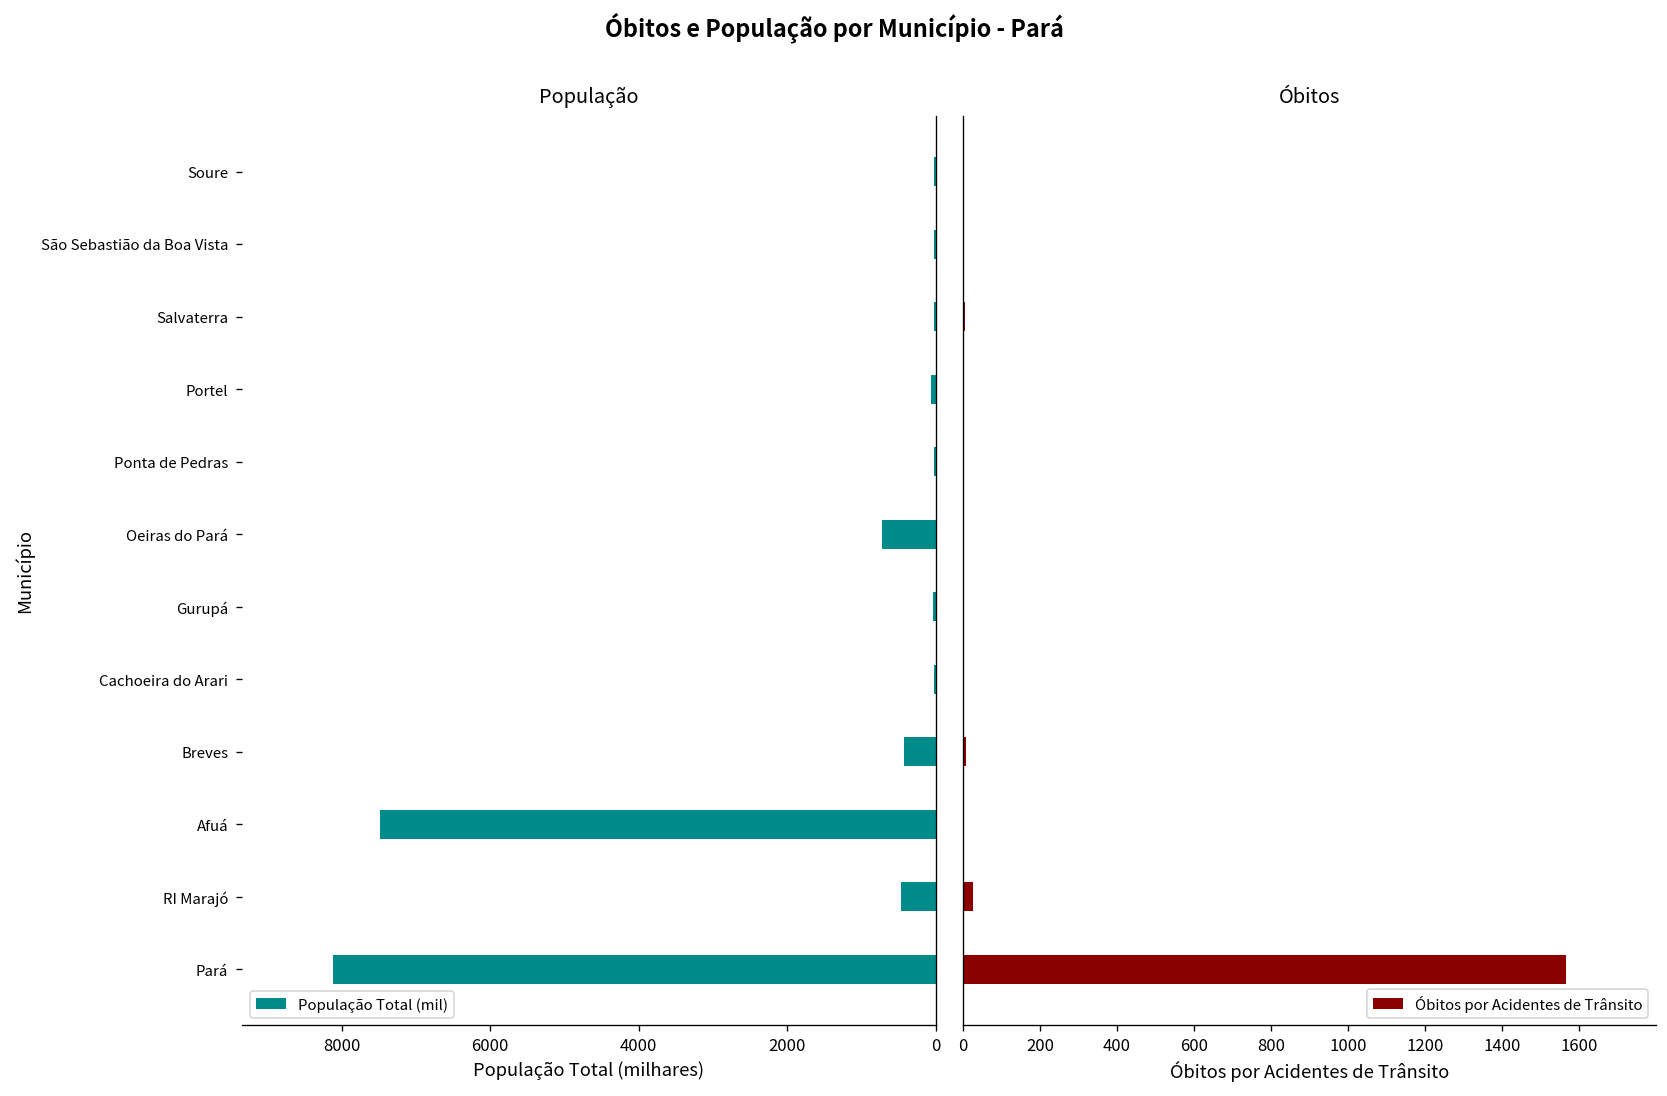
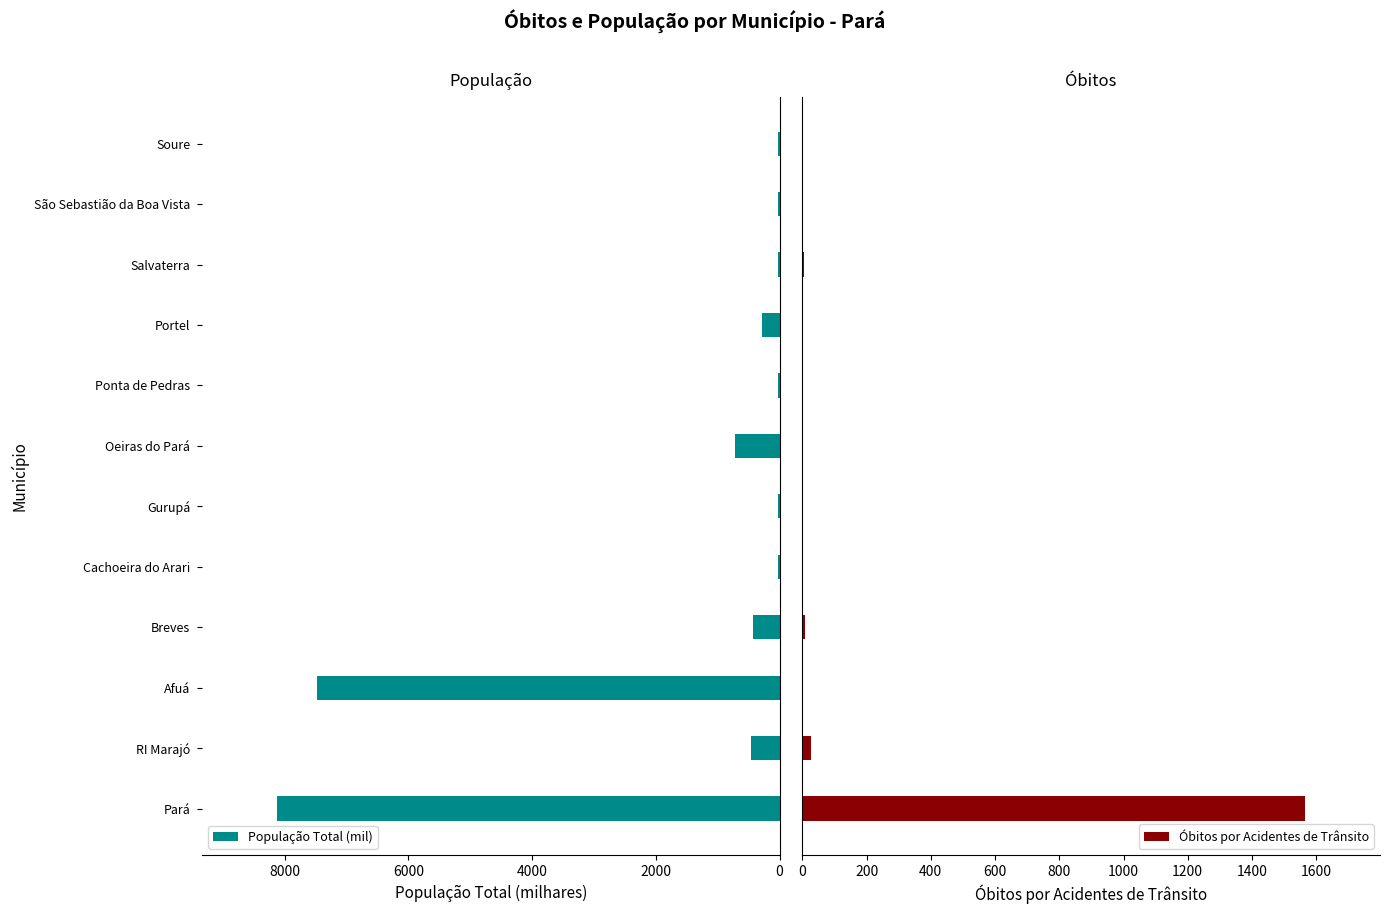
População, Portel: 100 -> 300
